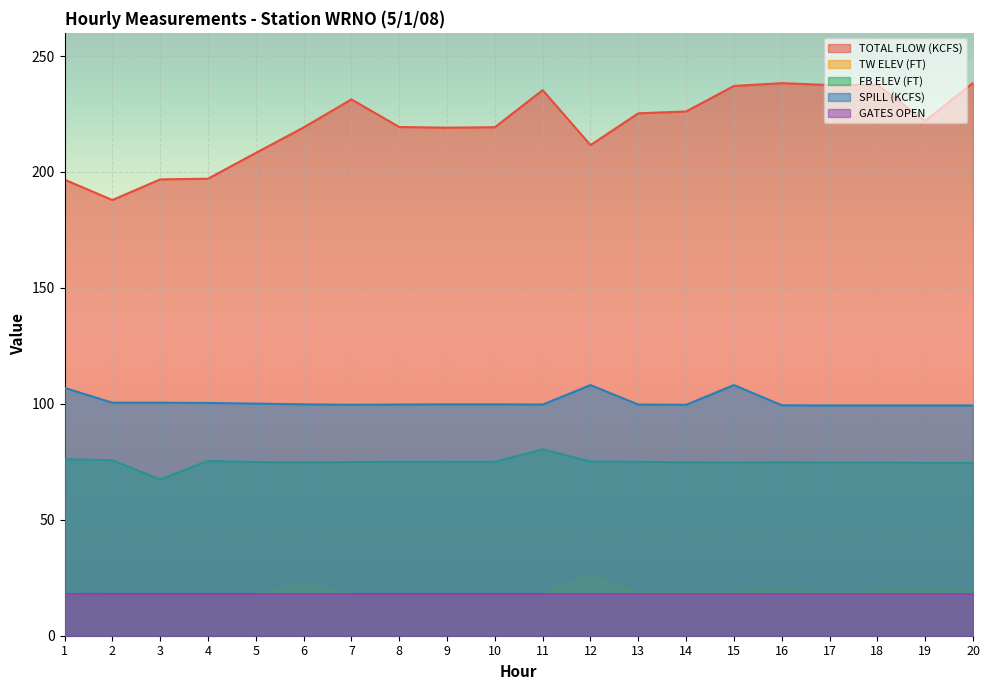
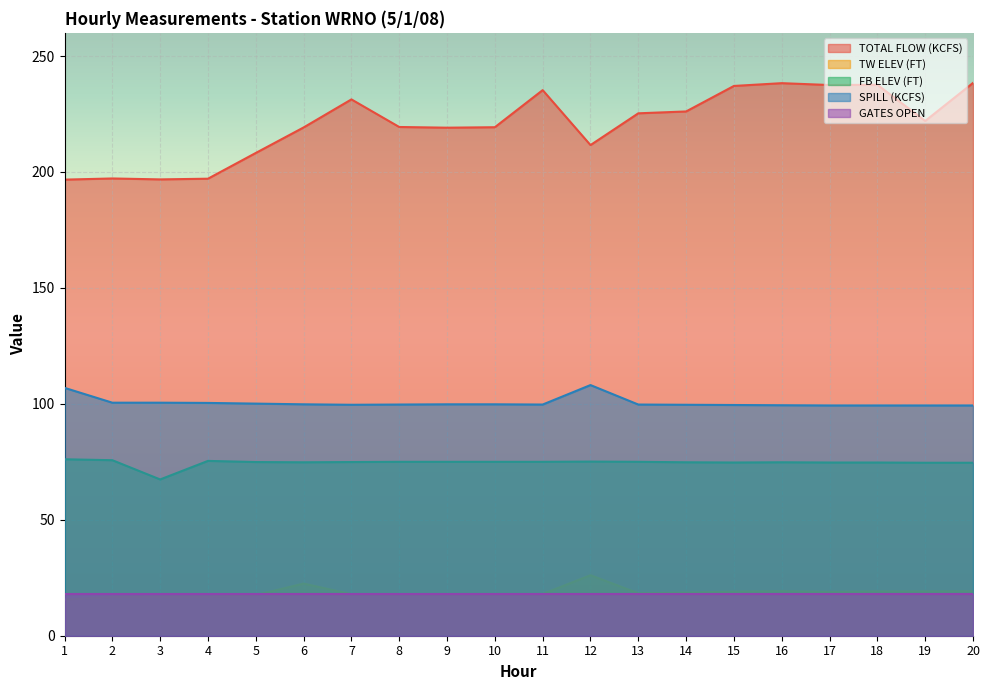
TOTAL FLOW (KCFS), 2: 188 -> 197
FB ELEV (FT), 11: 80 -> 75
SPILL (KCFS), 15: 108 -> 100
